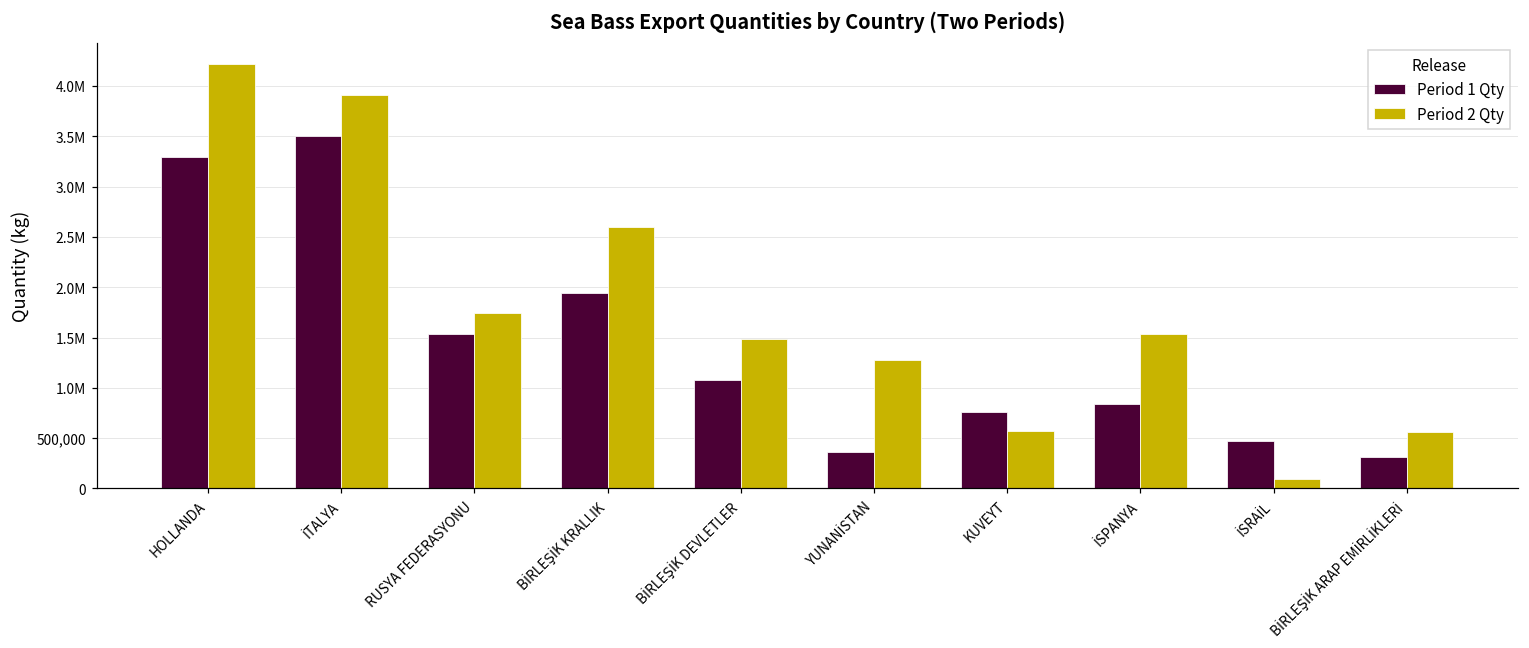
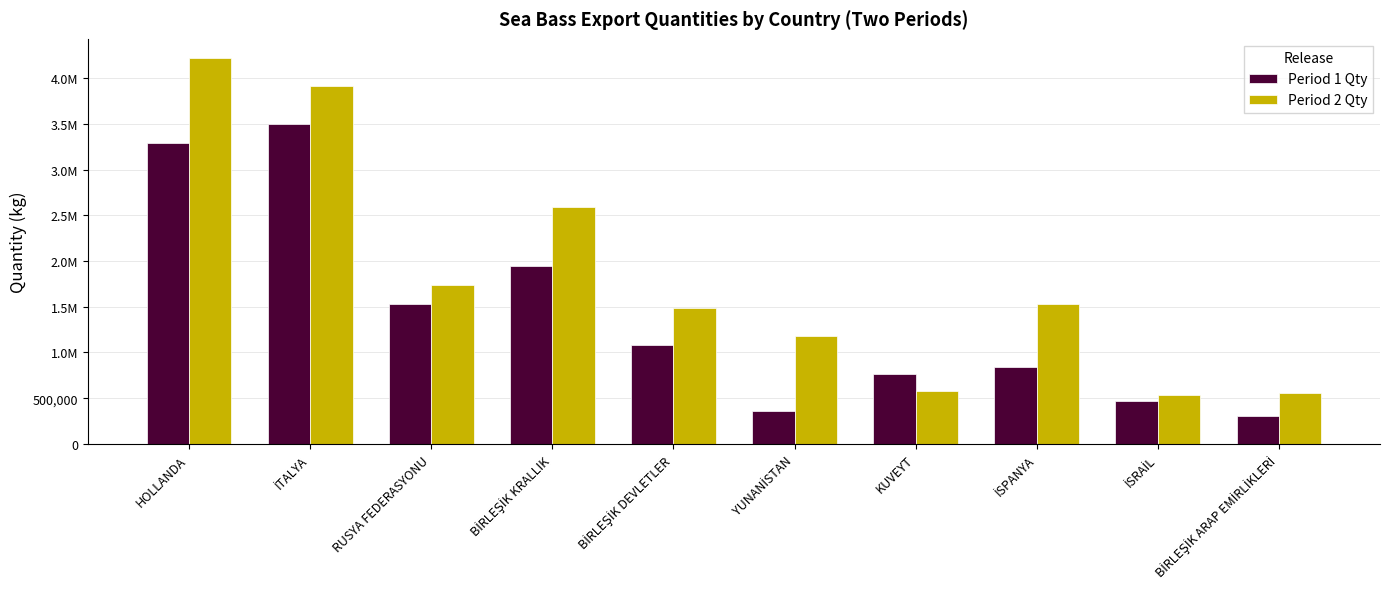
Period 2 Qty, YUNANİSTAN: 1,300,000 -> 1,200,000
Period 2 Qty, İSRAİL: 100,000 -> 500,000
